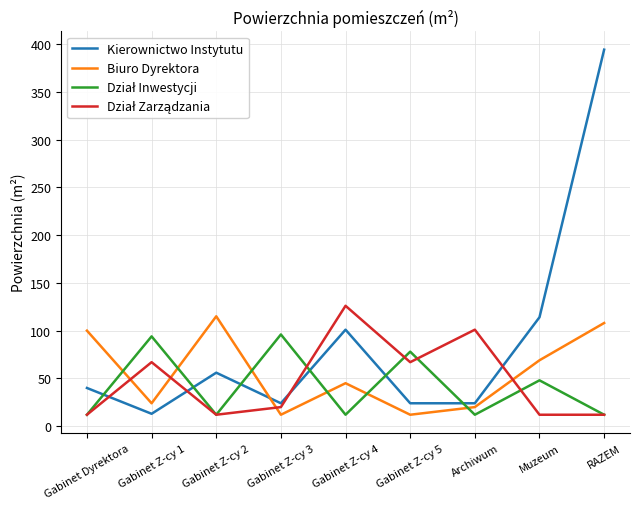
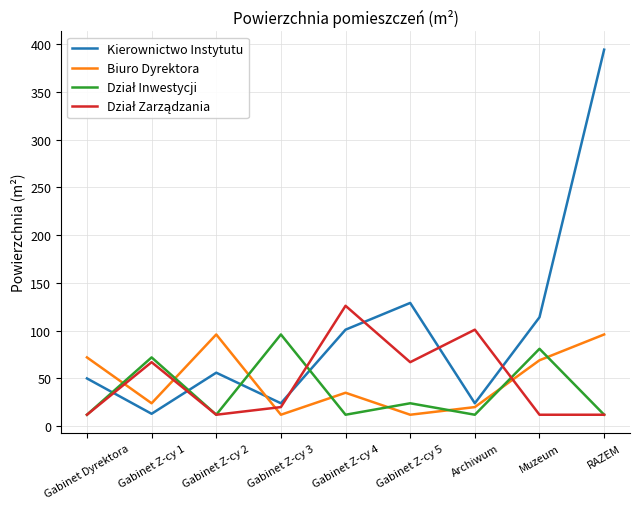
Kierownictwo Instytutu, Gabinet Dyrektora: 40 -> 50
Biuro Dyrektora, Gabinet Dyrektora: 100 -> 70
Dział Inwestycji, Gabinet Z-cy 1: 90 -> 70
Biuro Dyrektora, Gabinet Z-cy 2: 120 -> 100
Biuro Dyrektora, Gabinet Z-cy 4: 50 -> 40
Kierownictwo Instytutu, Gabinet Z-cy 5: 20 -> 130
Dział Inwestycji, Gabinet Z-cy 5: 80 -> 20
Dział Inwestycji, Muzeum: 50 -> 80
Biuro Dyrektora, RAZEM: 110 -> 100
